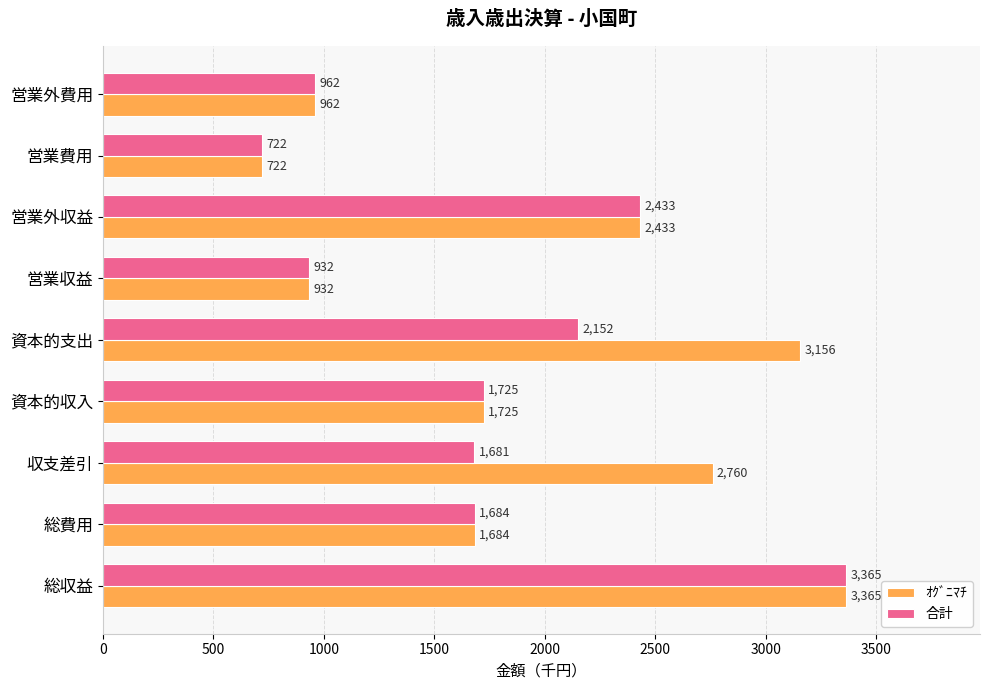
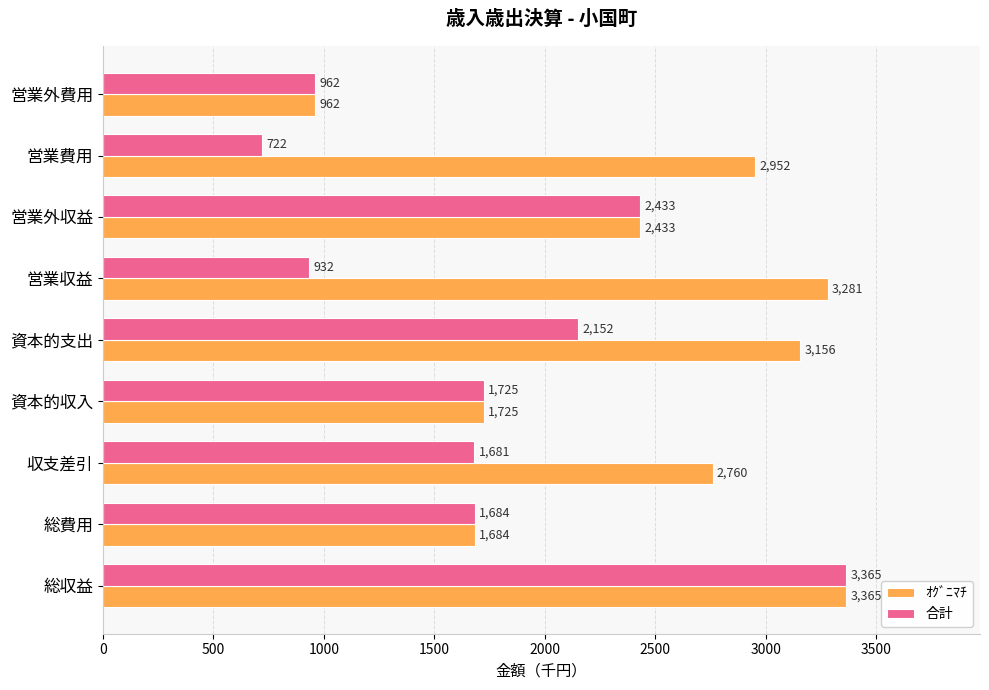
ｵｸﾞﾆﾏﾁ, 営業費用: 722 -> 2,952
ｵｸﾞﾆﾏﾁ, 営業収益: 932 -> 3,281
